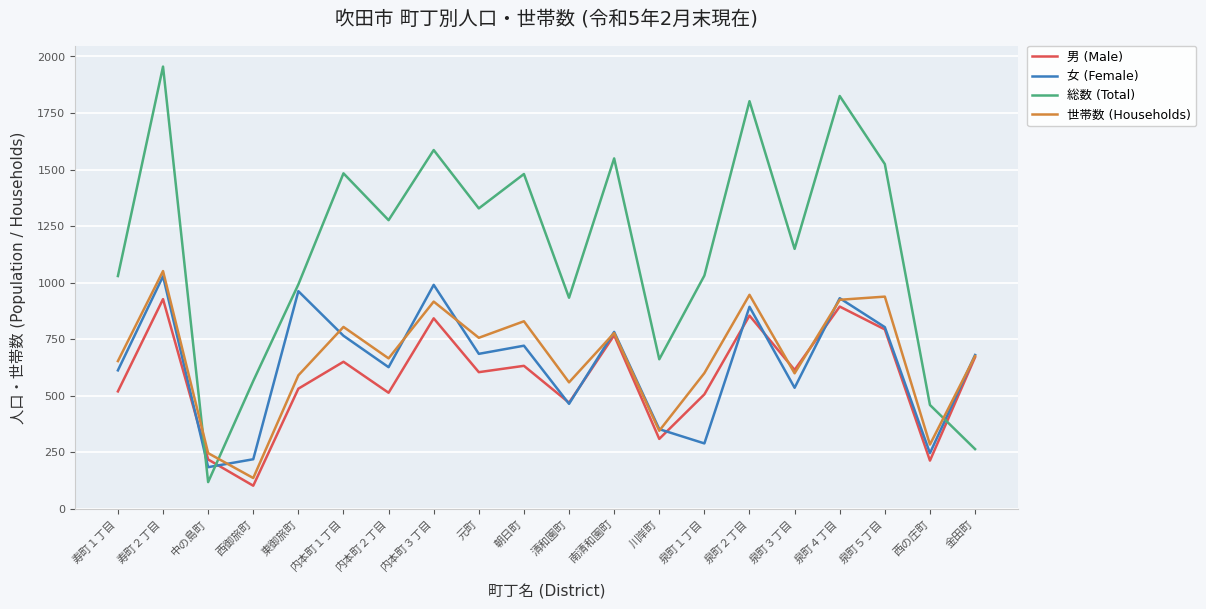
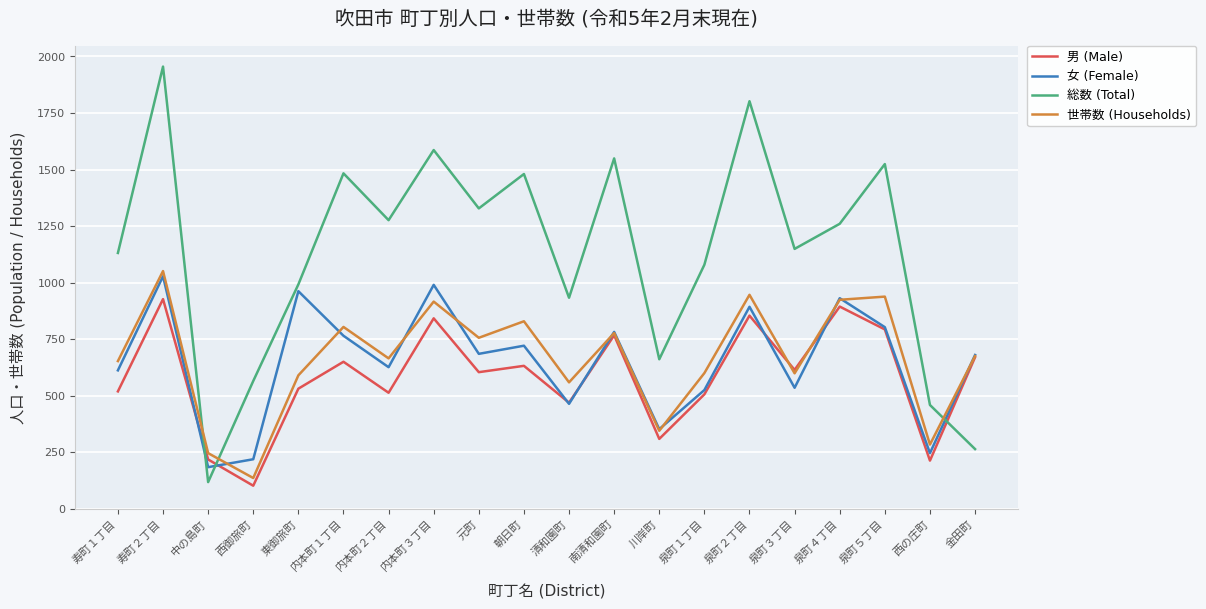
総数 (Total), 寿町１丁目: 1030 -> 1130
女 (Female), 泉町１丁目: 290 -> 530
総数 (Total), 泉町１丁目: 1030 -> 1080
総数 (Total), 泉町４丁目: 1830 -> 1260
